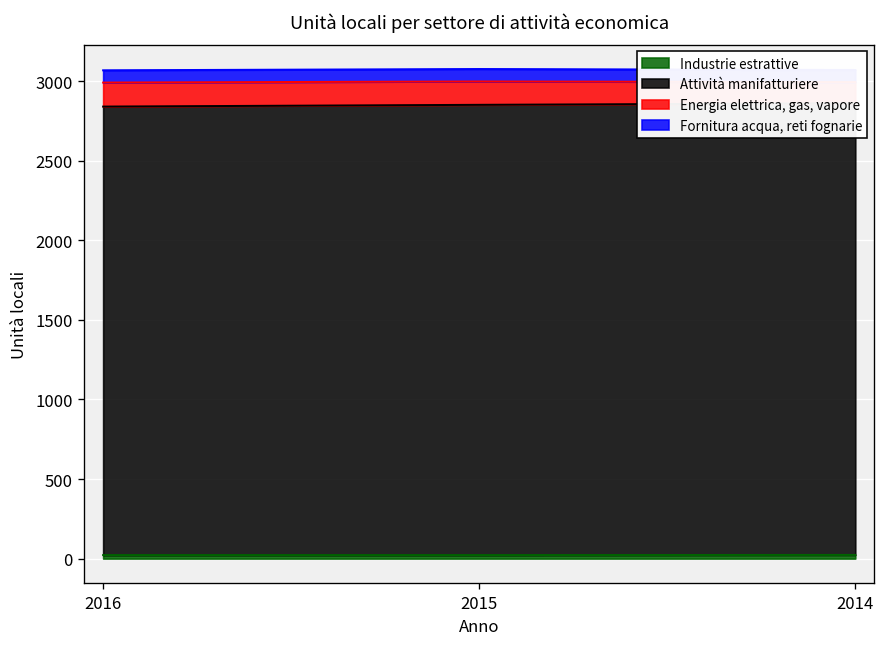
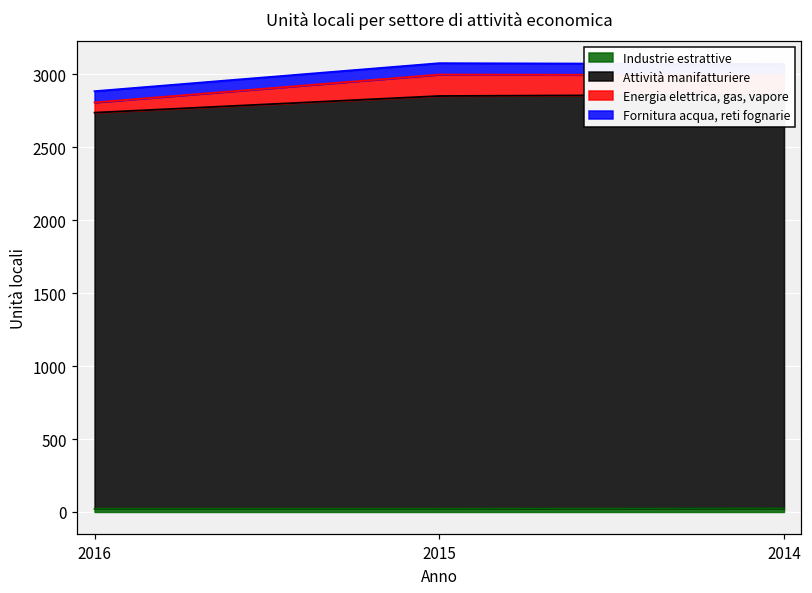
Attività manifatturiere, 2016: 2820 -> 2720
Energia elettrica, gas, vapore, 2016: 150 -> 70
